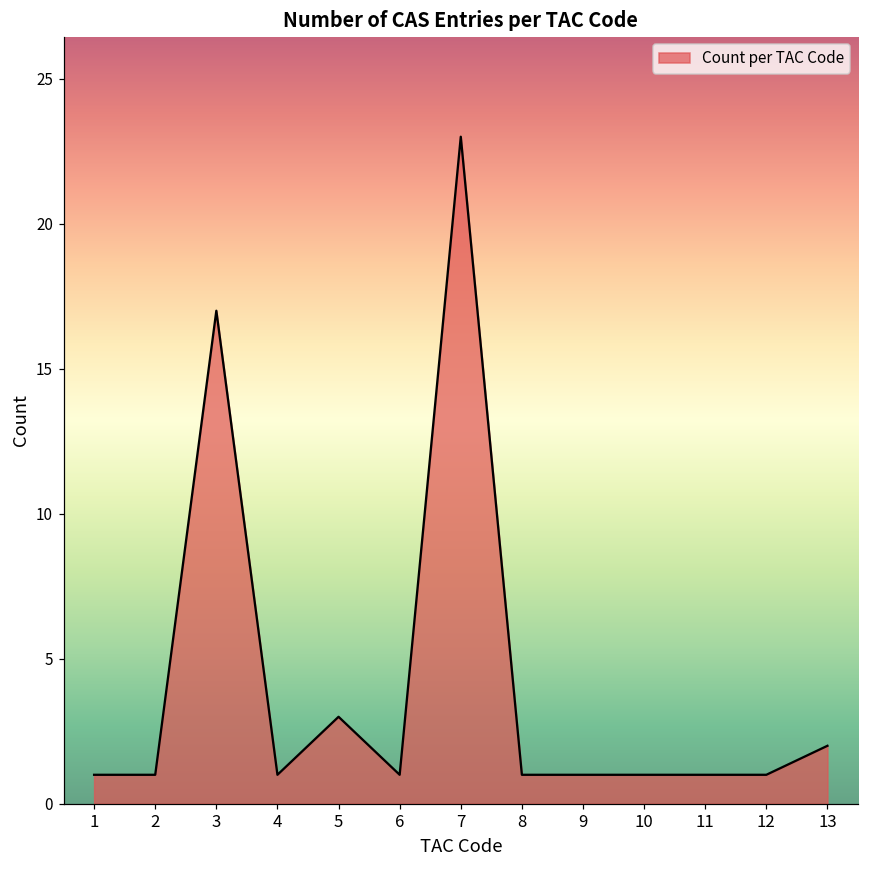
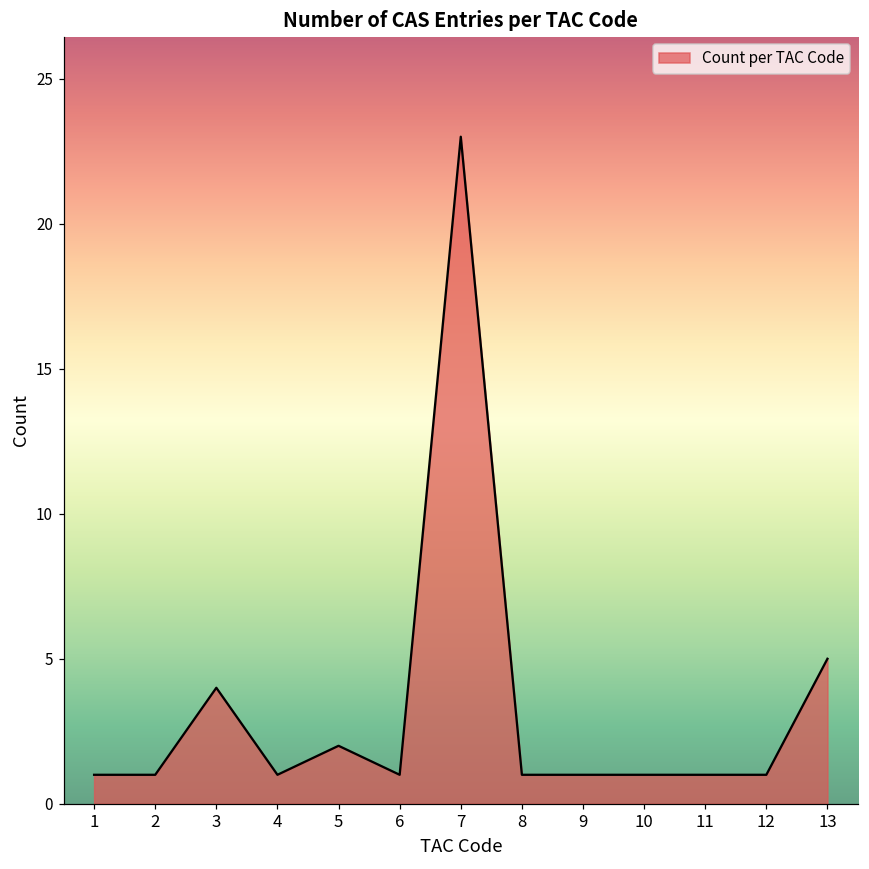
3: 17 -> 4
5: 3 -> 2
13: 2 -> 5
